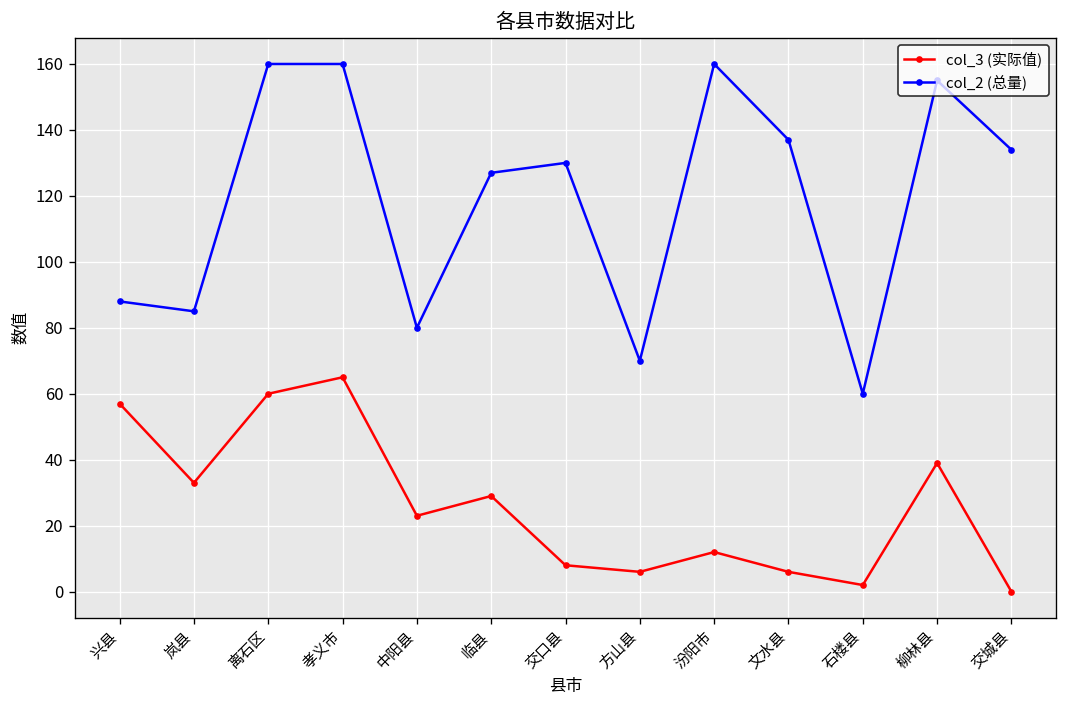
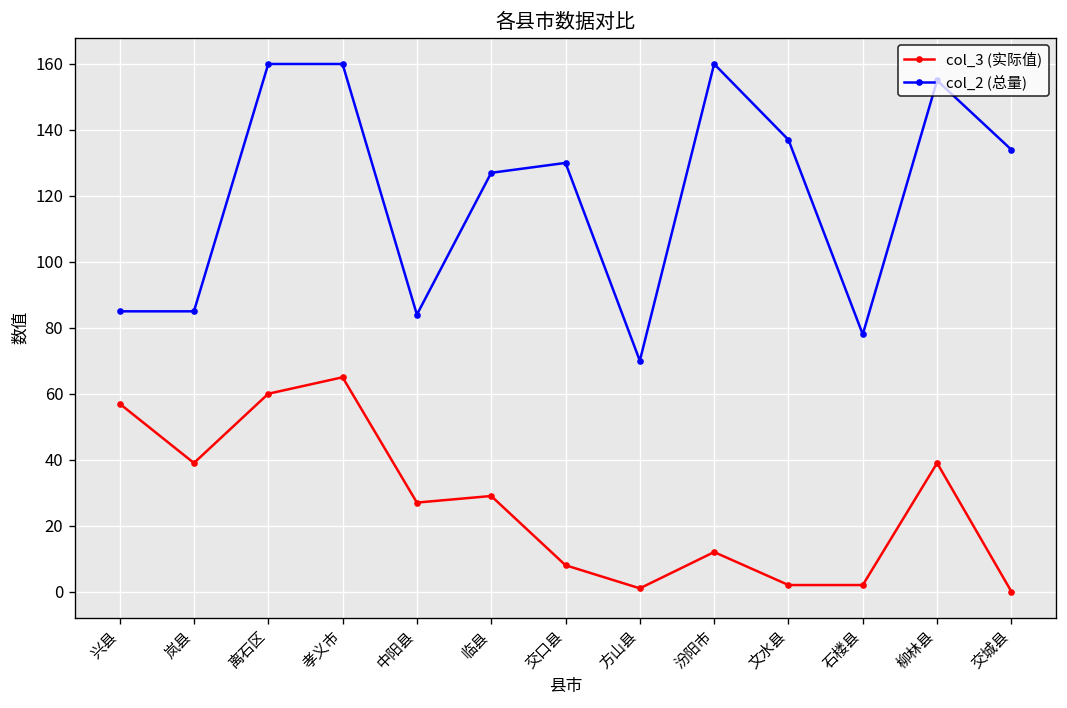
col_2 (总量), 兴县: 88 -> 85
col_3 (实际值), 岚县: 33 -> 39
col_3 (实际值), 中阳县: 23 -> 27
col_2 (总量), 中阳县: 80 -> 84
col_3 (实际值), 方山县: 6 -> 1
col_3 (实际值), 文水县: 6 -> 2
col_2 (总量), 石楼县: 60 -> 78
